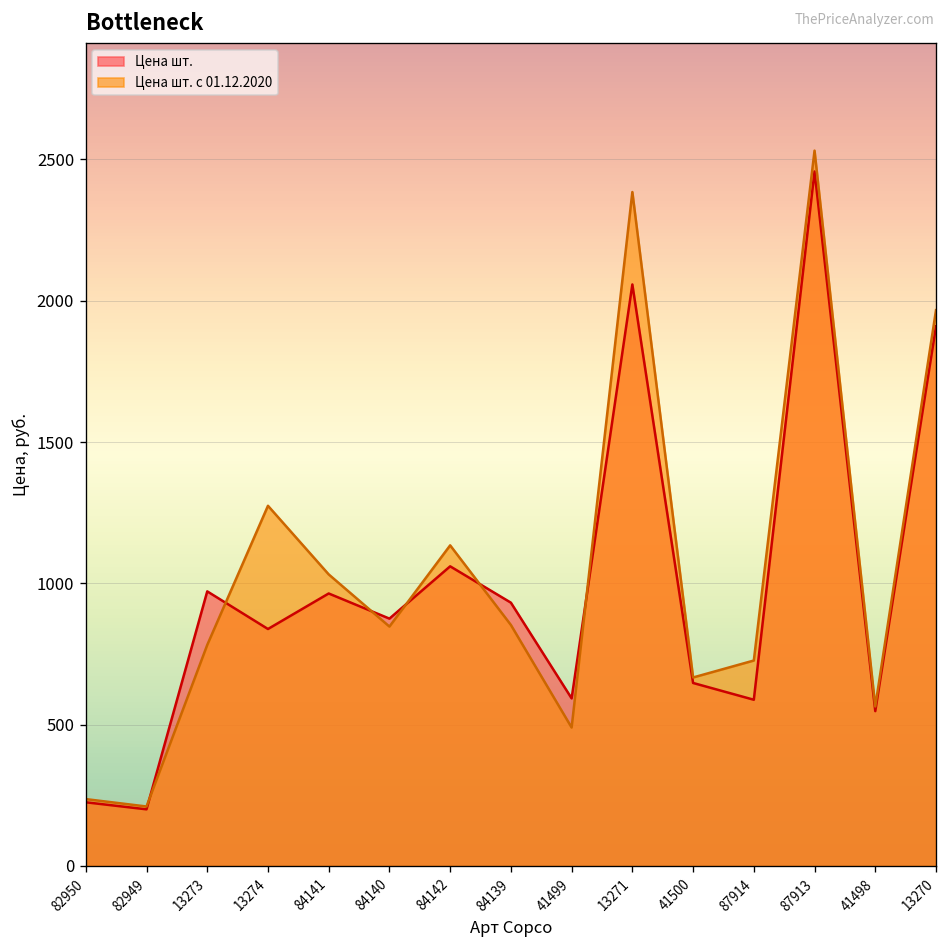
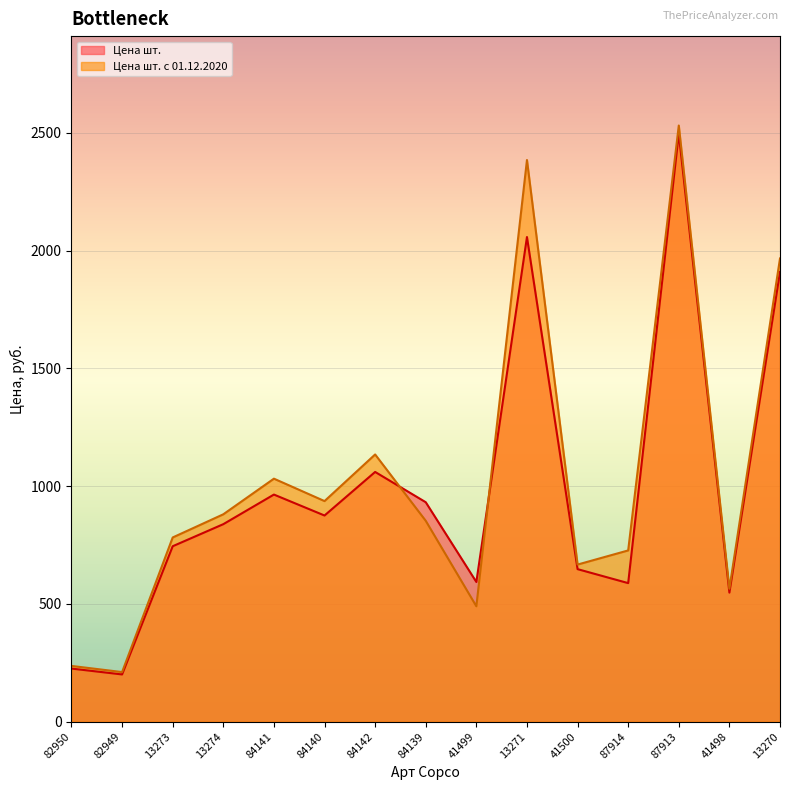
Цена шт., 13273: 970 -> 740
Цена шт. с 01.12.2020, 13274: 1270 -> 880
Цена шт. с 01.12.2020, 84140: 850 -> 940
Цена шт., 87913: 2460 -> 2500
